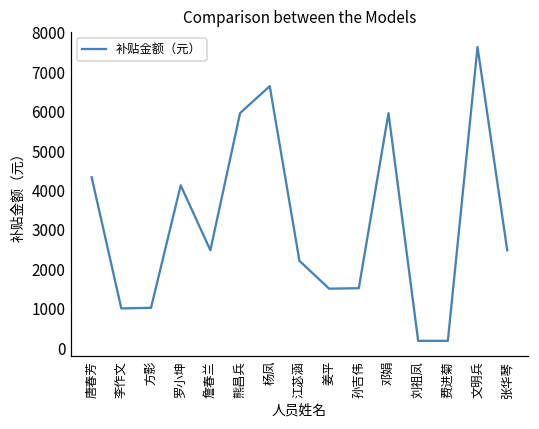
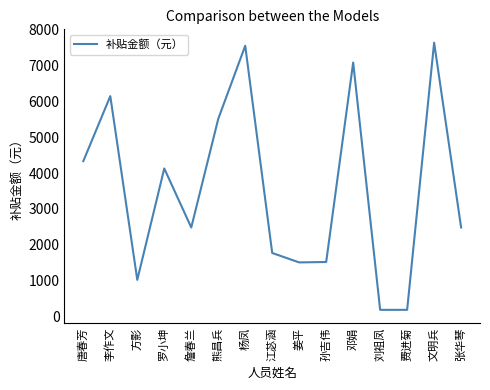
李作文: 1000 -> 6100
熊昌兵: 6000 -> 5500
杨凤: 6600 -> 7600
江苾涵: 2200 -> 1800
邓娟: 6000 -> 7100
